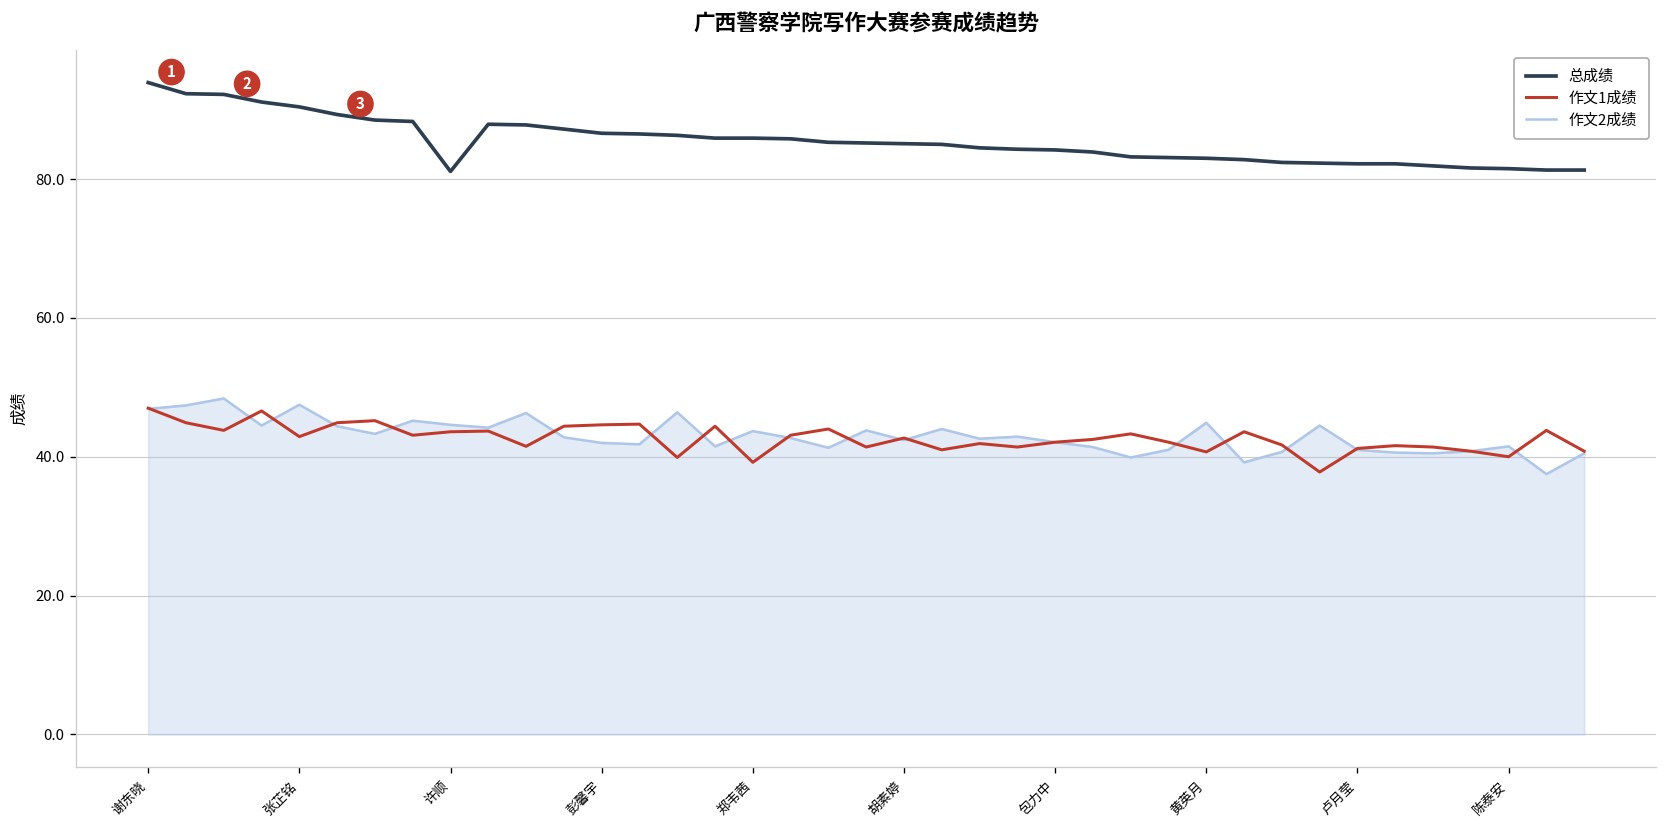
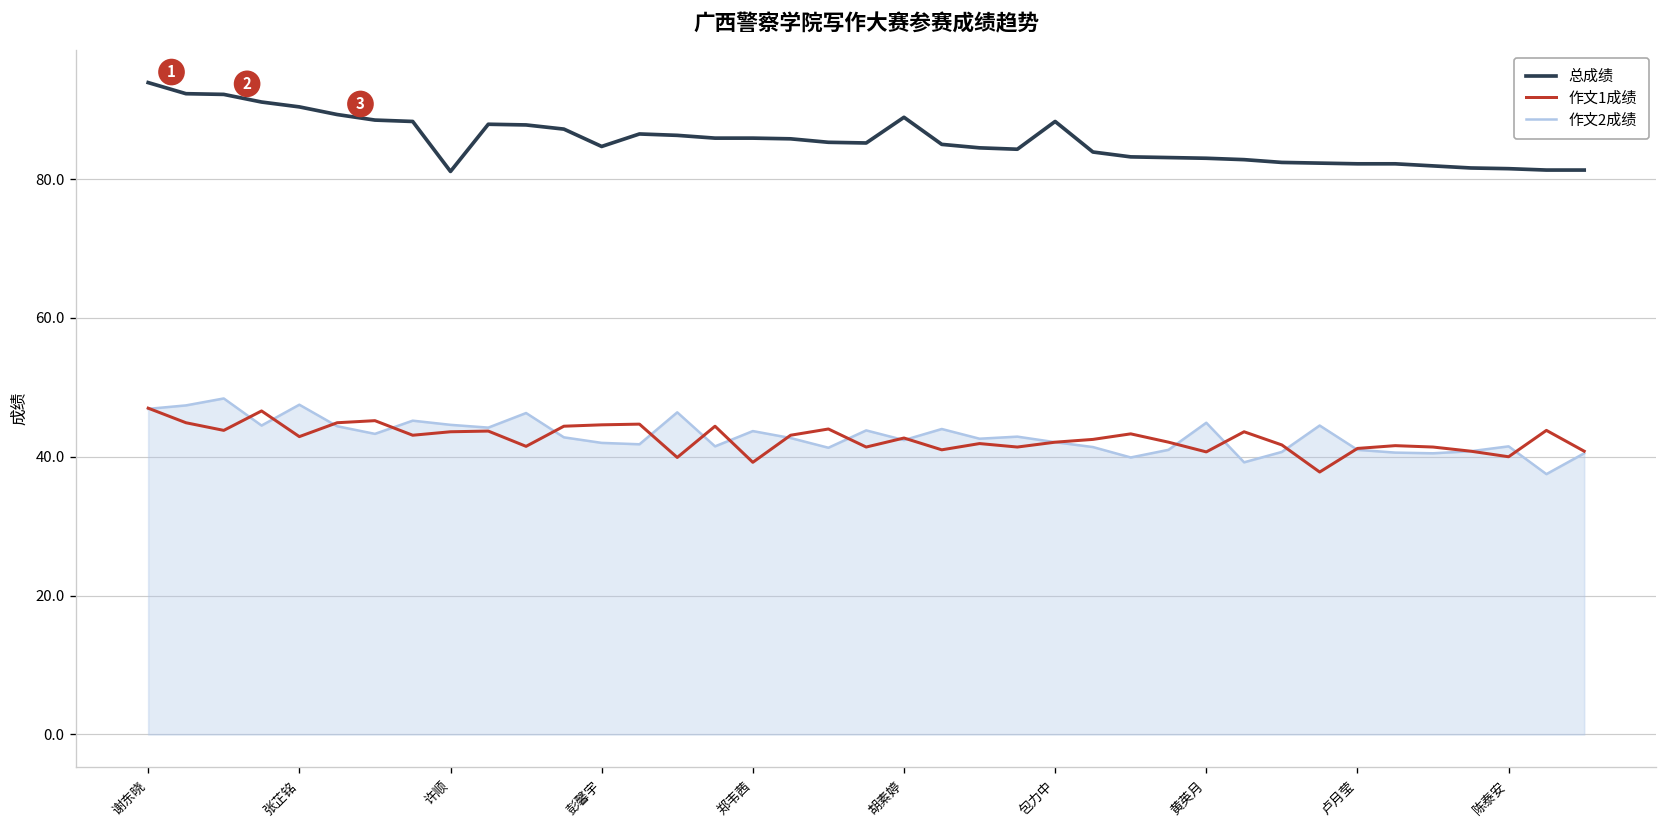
总成绩, 彭馨宇: 87 -> 85
总成绩, 胡素婷: 85 -> 89
总成绩, 包力中: 84 -> 88
